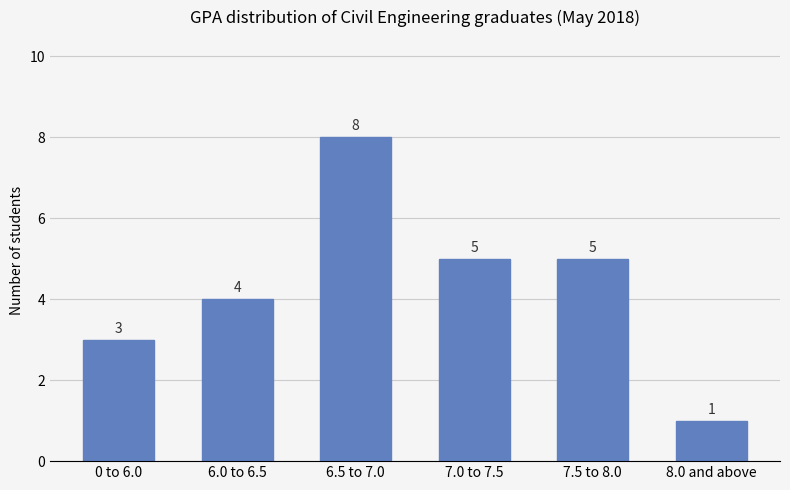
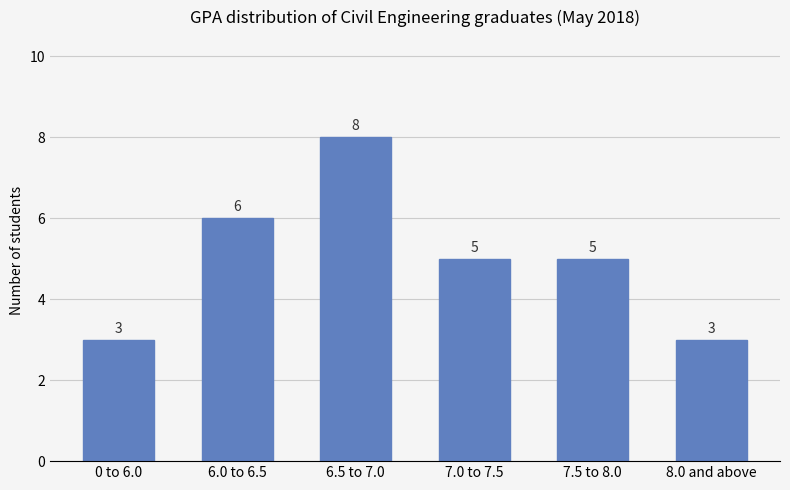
6.0 to 6.5: 4 -> 6
8.0 and above: 1 -> 3
